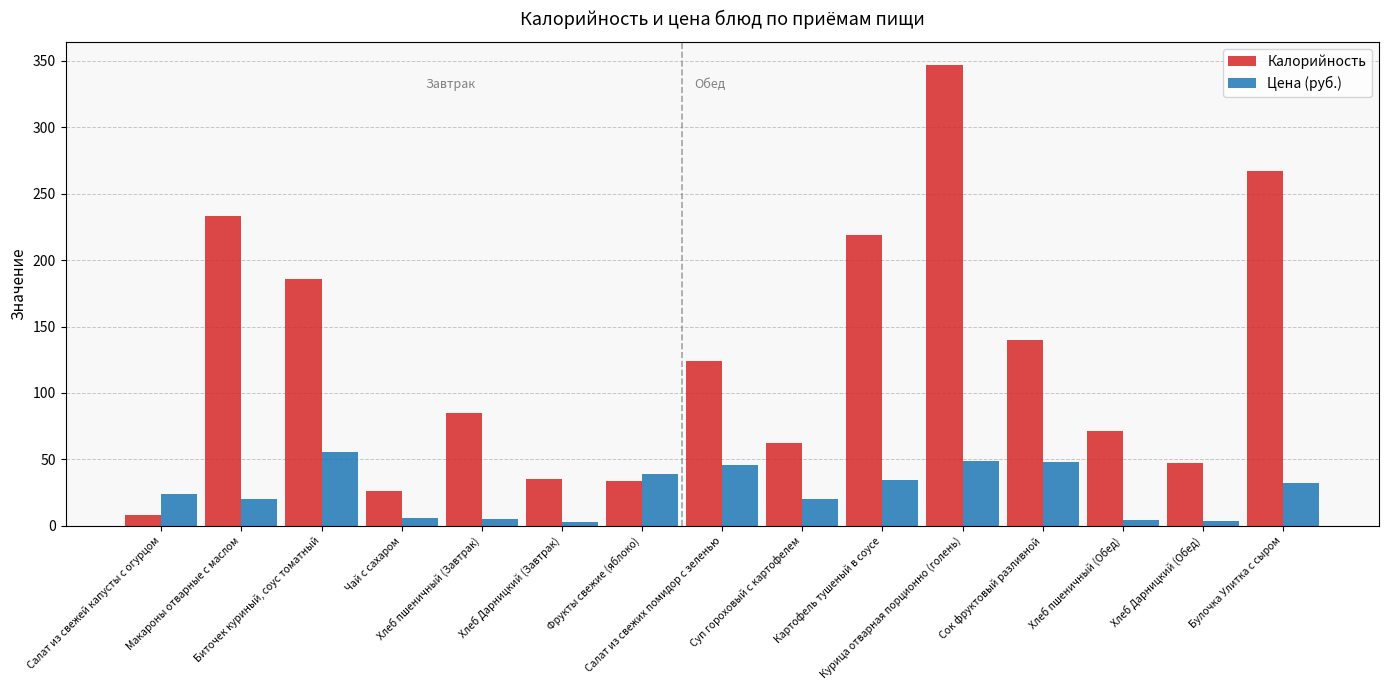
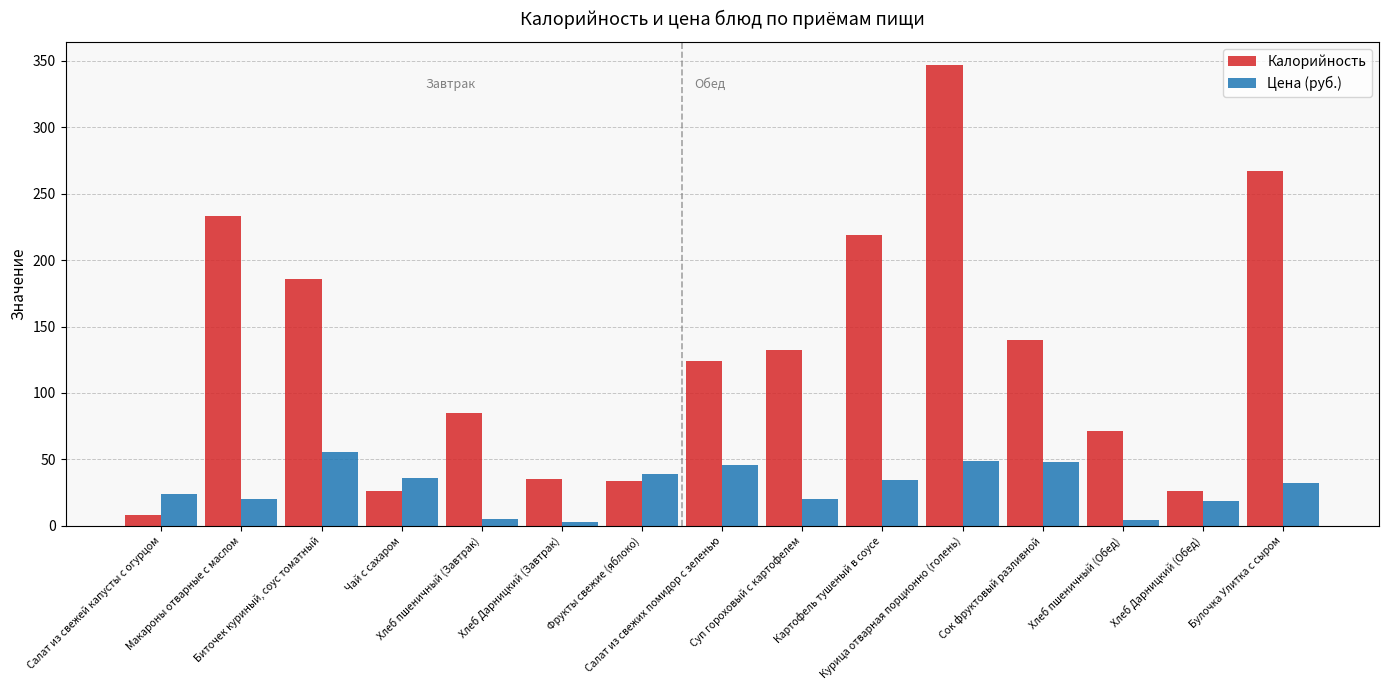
Цена (руб.), Чай с сахаром: 6 -> 36
Калорийность, Суп гороховый с картофелем: 62 -> 132
Калорийность, Хлеб Дарницкий (Обед): 47 -> 26
Цена (руб.), Хлеб Дарницкий (Обед): 4 -> 19
